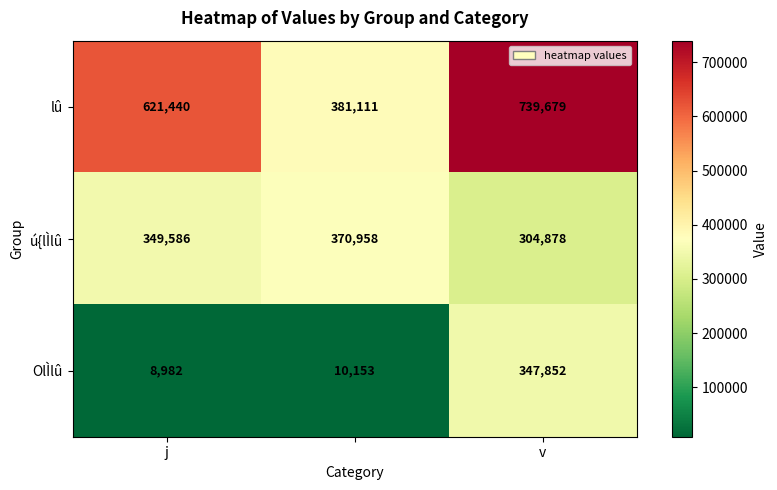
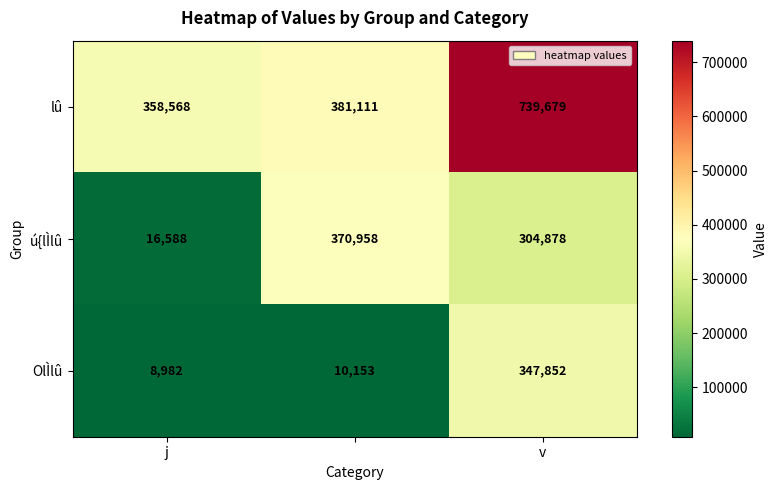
lû, j: 621,440 -> 358,568
ú{lÌlû, j: 349,586 -> 16,588
